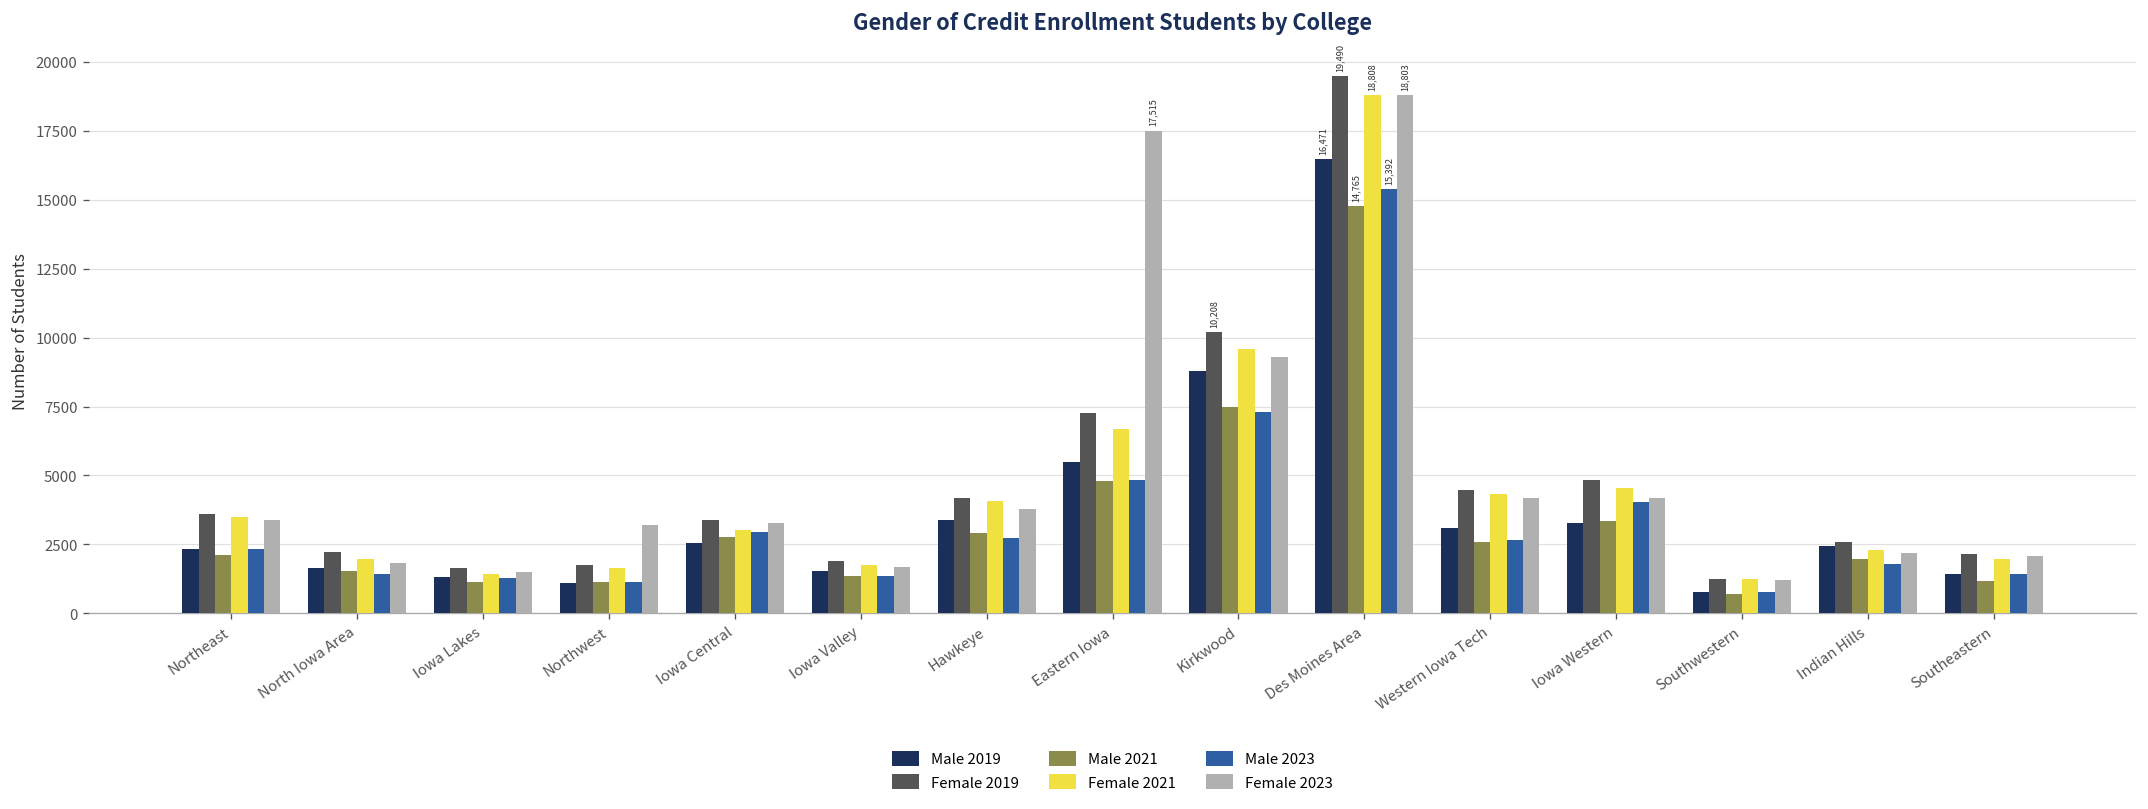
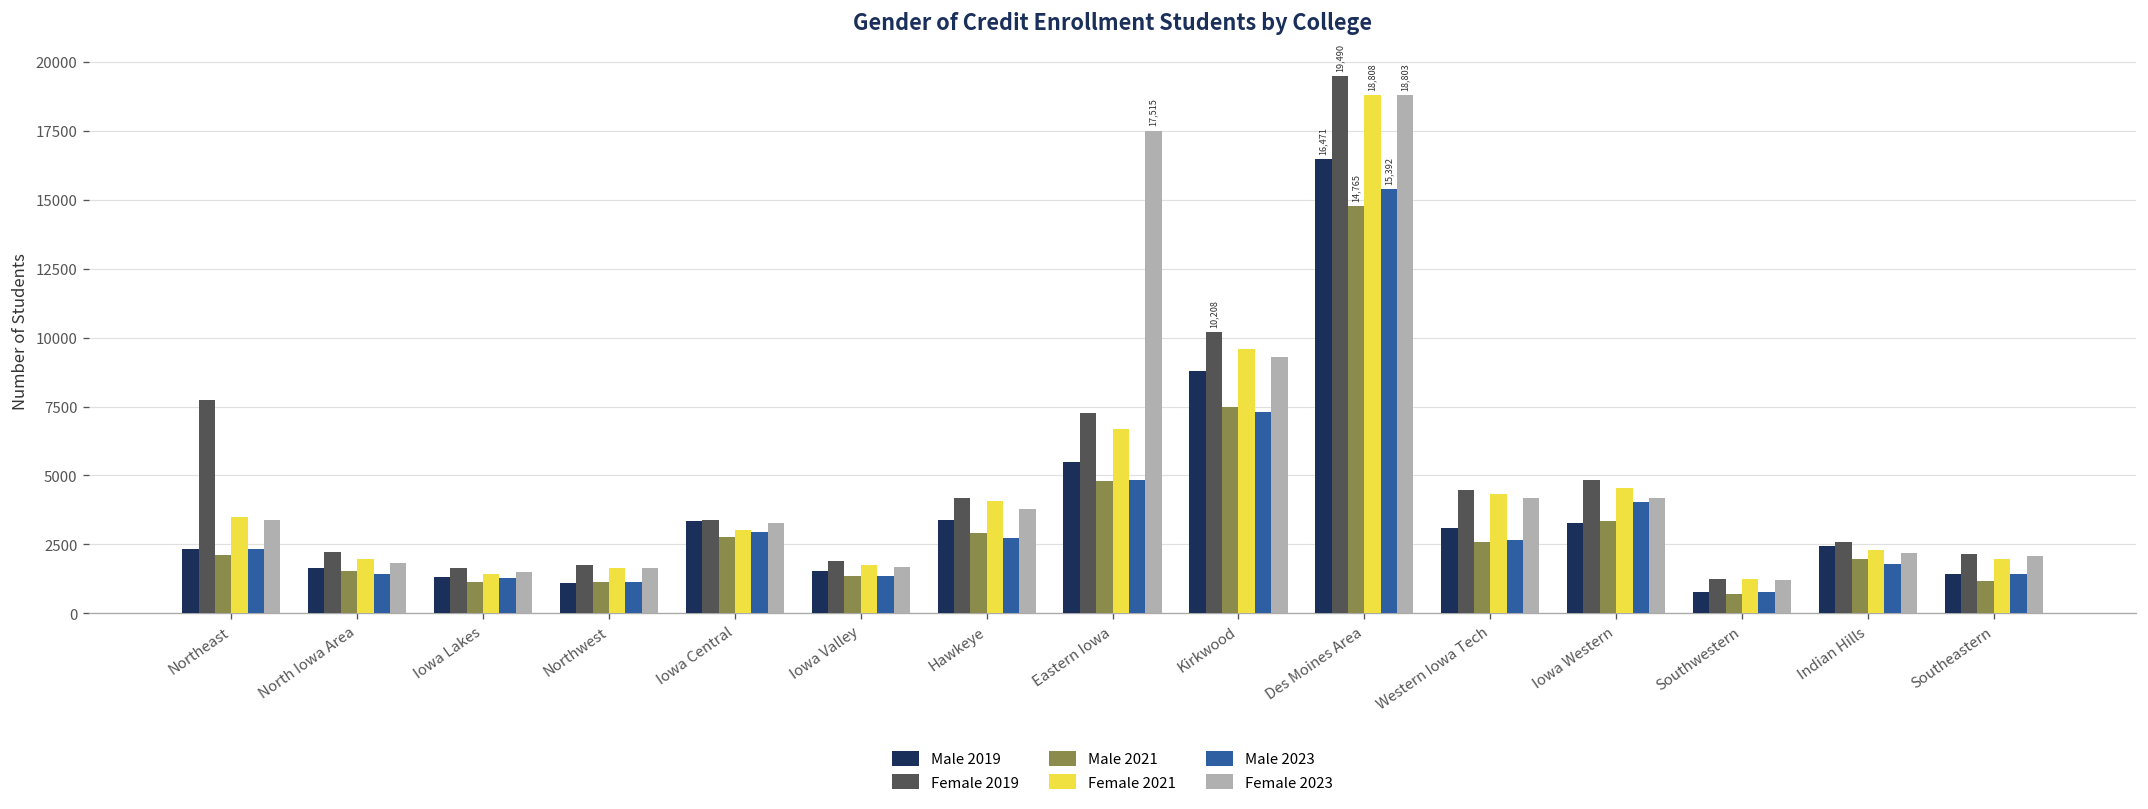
Female 2019, Northeast: 3600 -> 7700
Female 2023, Northwest: 3200 -> 1600
Male 2019, Iowa Central: 2600 -> 3300
